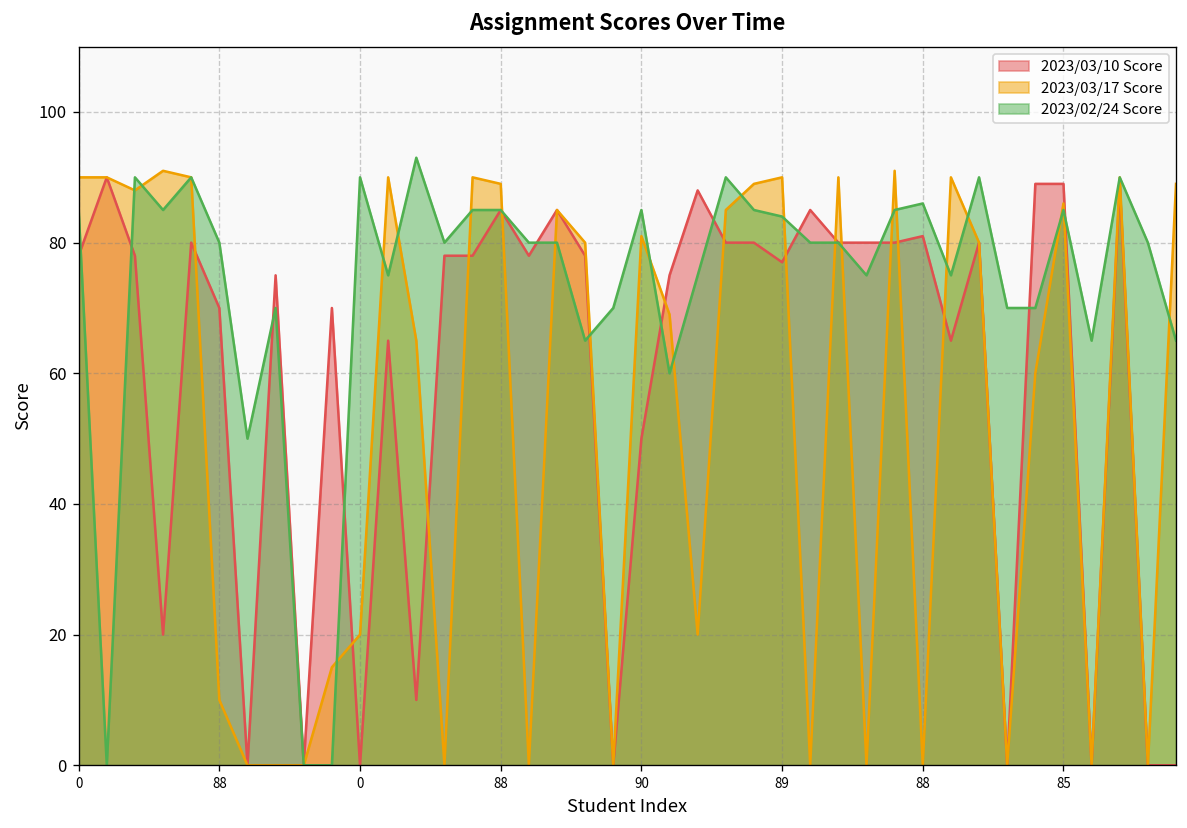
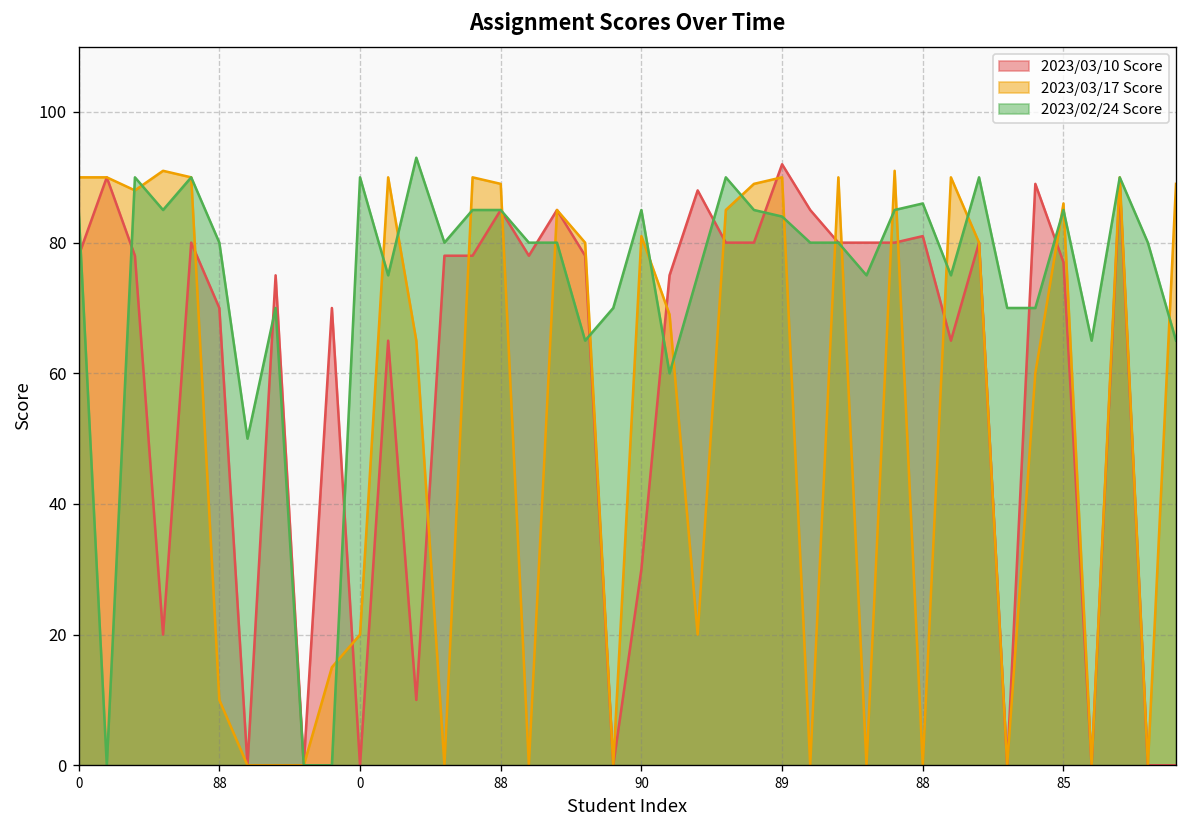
2023/03/10 Score, 90: 50 -> 30
2023/03/10 Score, 89: 77 -> 92
2023/03/10 Score, 85: 89 -> 77
